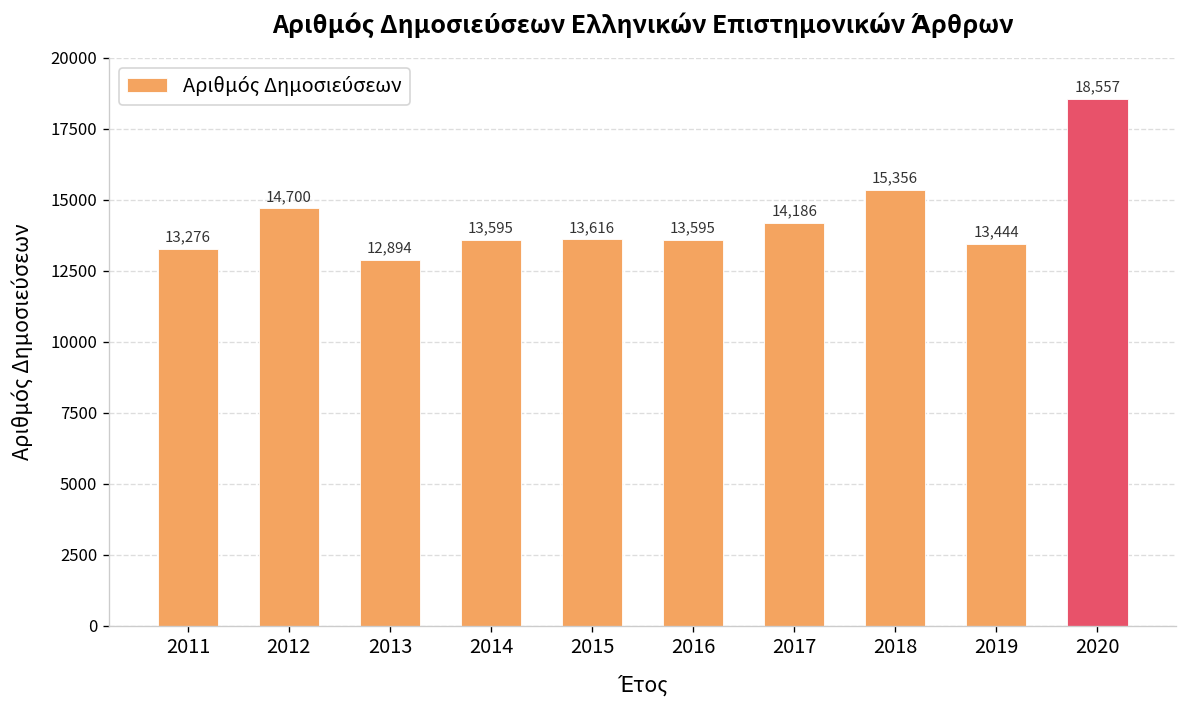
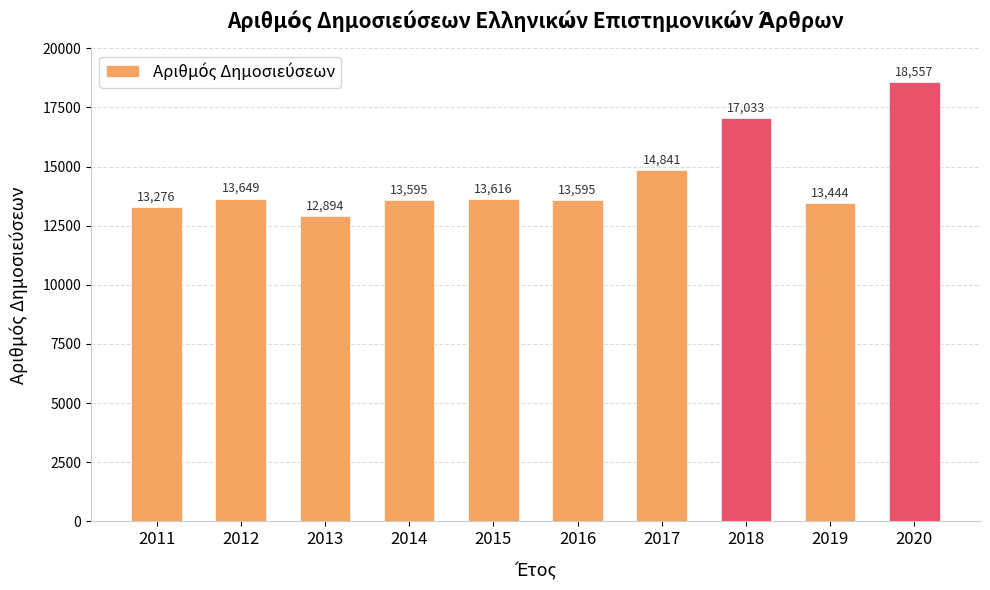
2012: 14,700 -> 13,649
2017: 14,186 -> 14,841
2018: 15,356 -> 17,033
